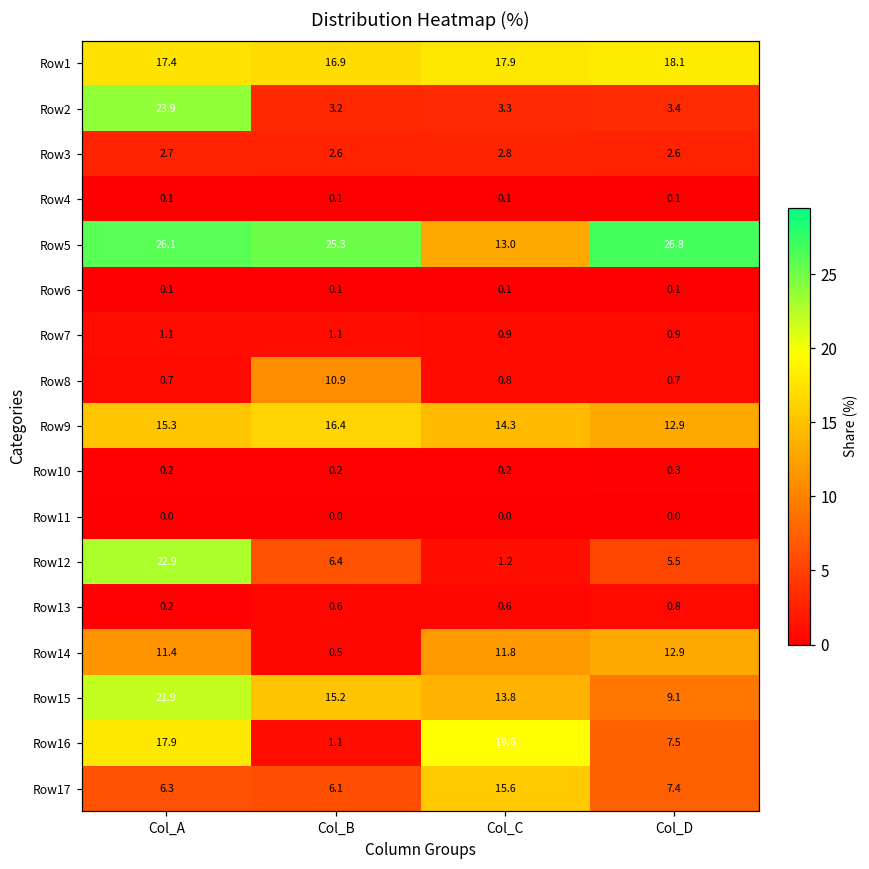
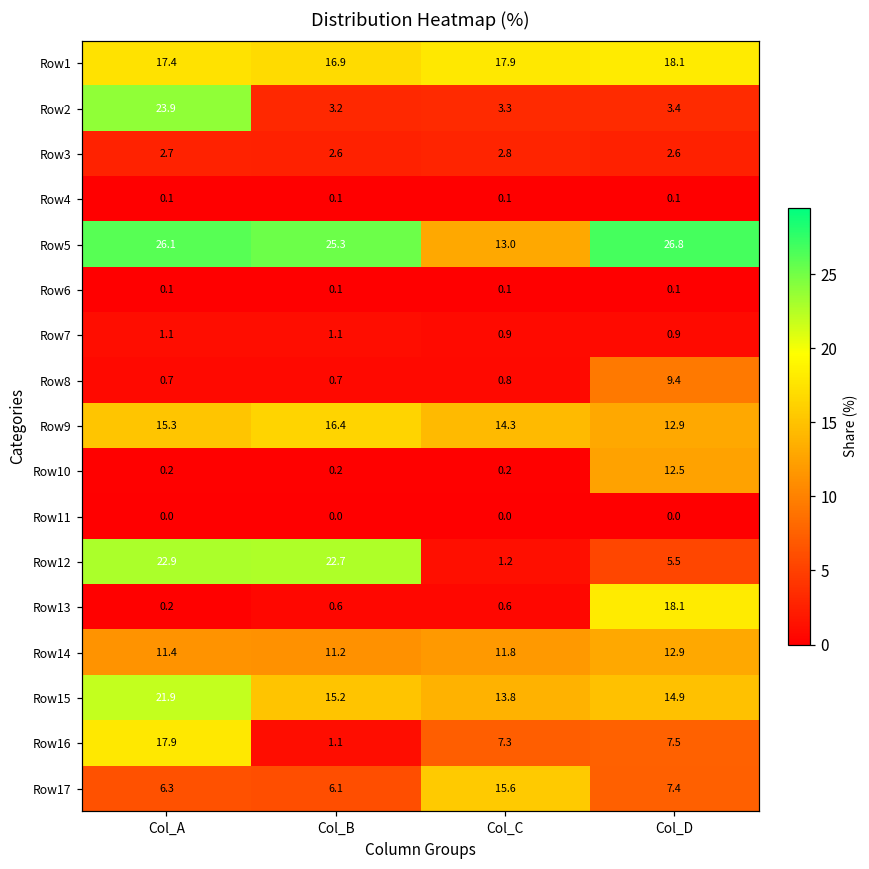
Row8, Col_B: 10.9 -> 0.7
Row8, Col_D: 0.7 -> 9.4
Row10, Col_D: 0.3 -> 12.5
Row12, Col_B: 6.4 -> 22.7
Row13, Col_D: 0.8 -> 18.1
Row14, Col_B: 0.5 -> 11.2
Row15, Col_D: 9.1 -> 14.9
Row16, Col_C: 19.6 -> 7.3
